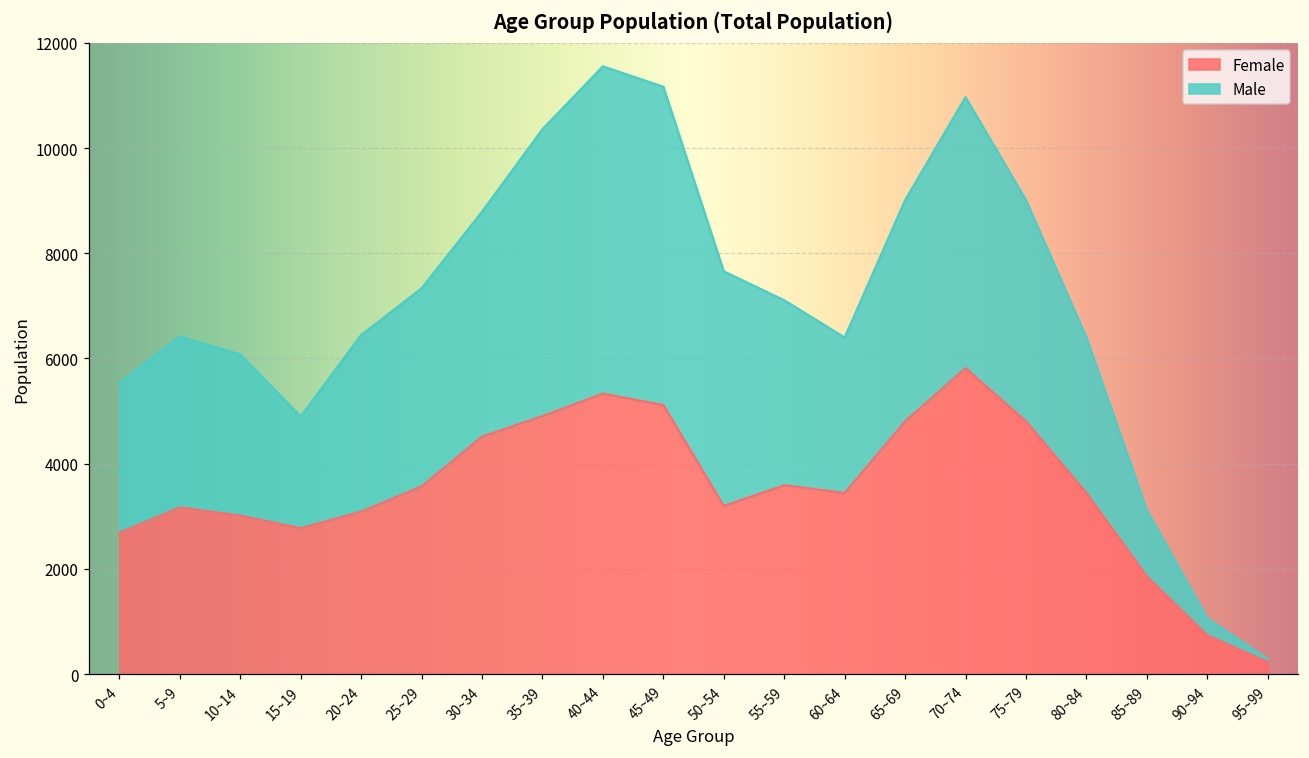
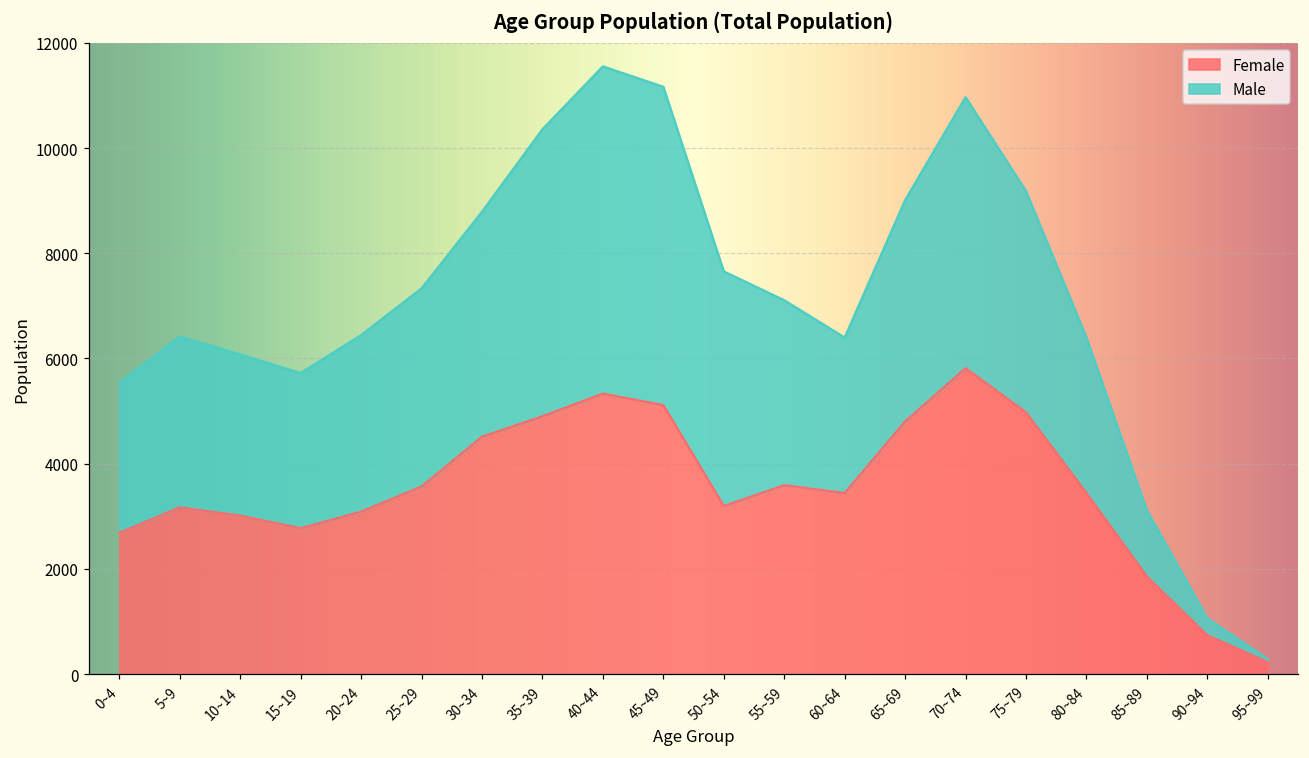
Male, 15~19: 2100 -> 3000
Female, 75~79: 4800 -> 5000
